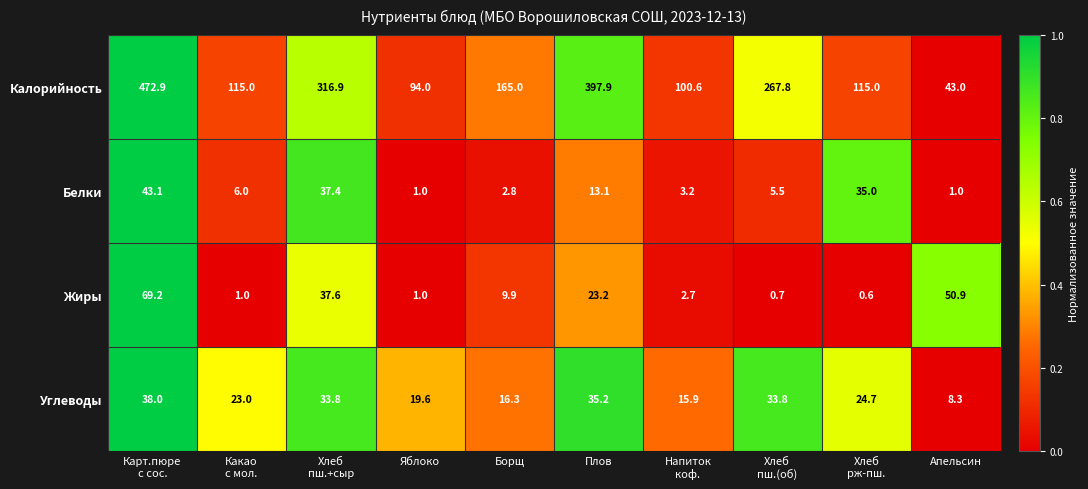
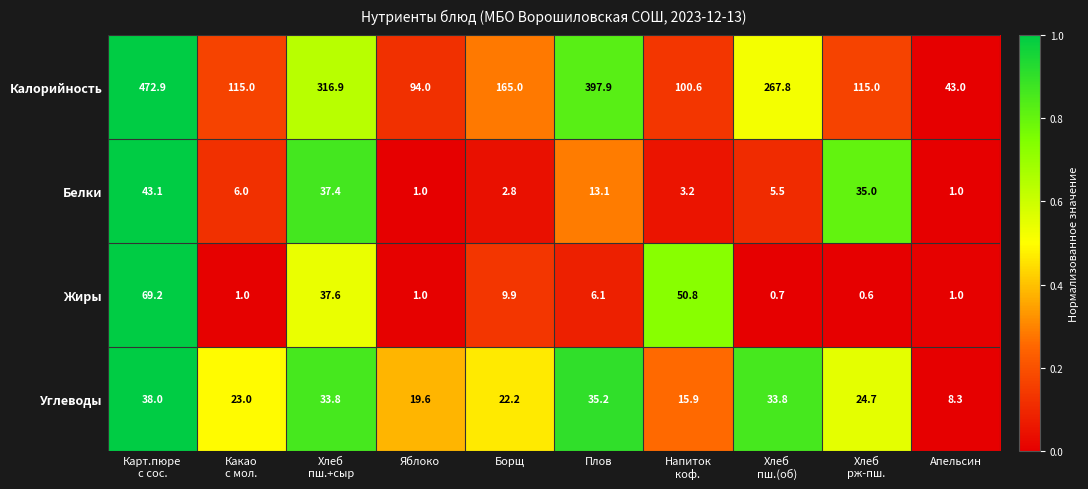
Жиры, Плов: 23.2 -> 6.1
Жиры, Напиток коф.: 2.7 -> 50.8
Жиры, Апельсин: 50.9 -> 1.0
Углеводы, Борщ: 16.3 -> 22.2
